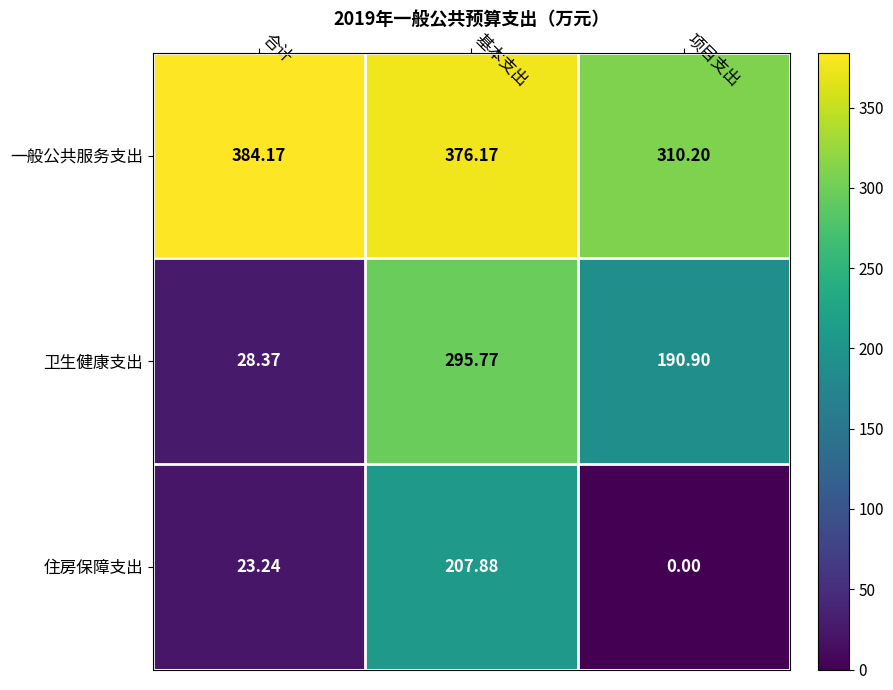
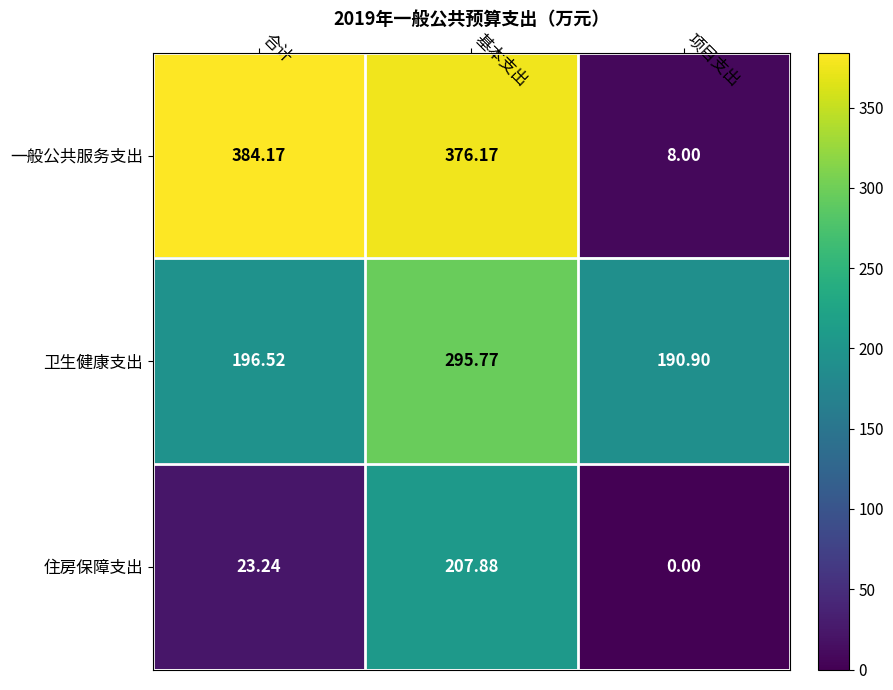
一般公共服务支出, 项目支出: 310.20 -> 8.00
卫生健康支出, 合计: 28.37 -> 196.52
